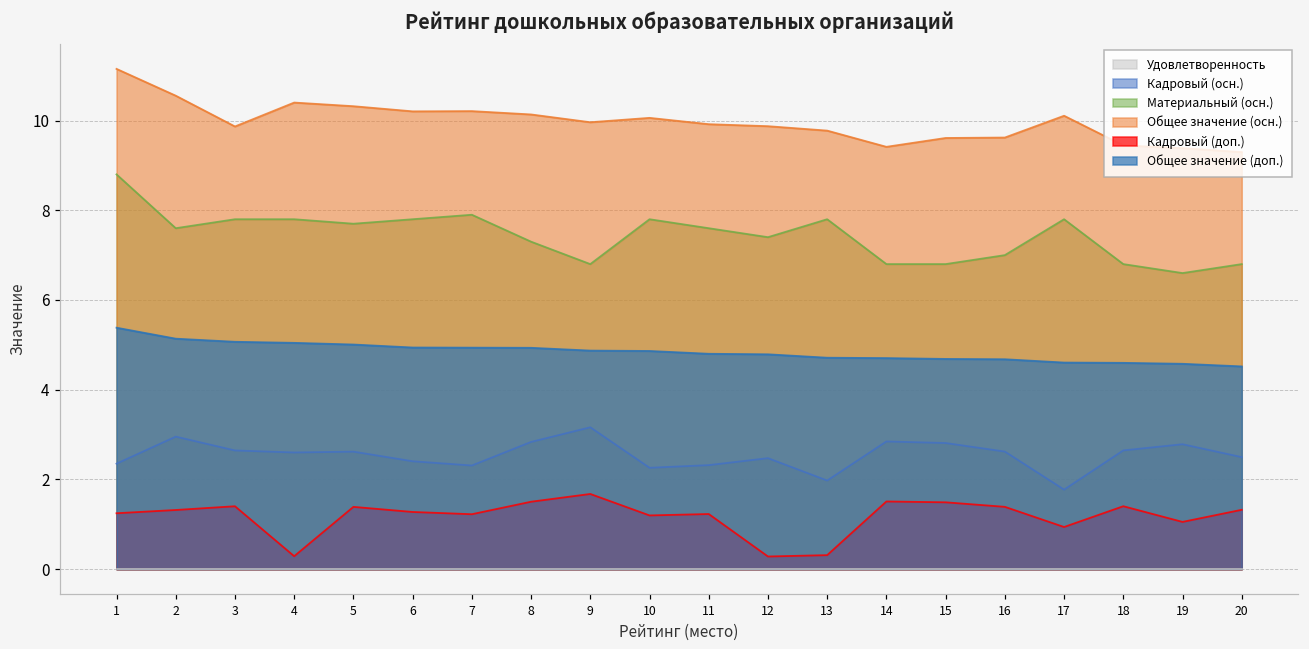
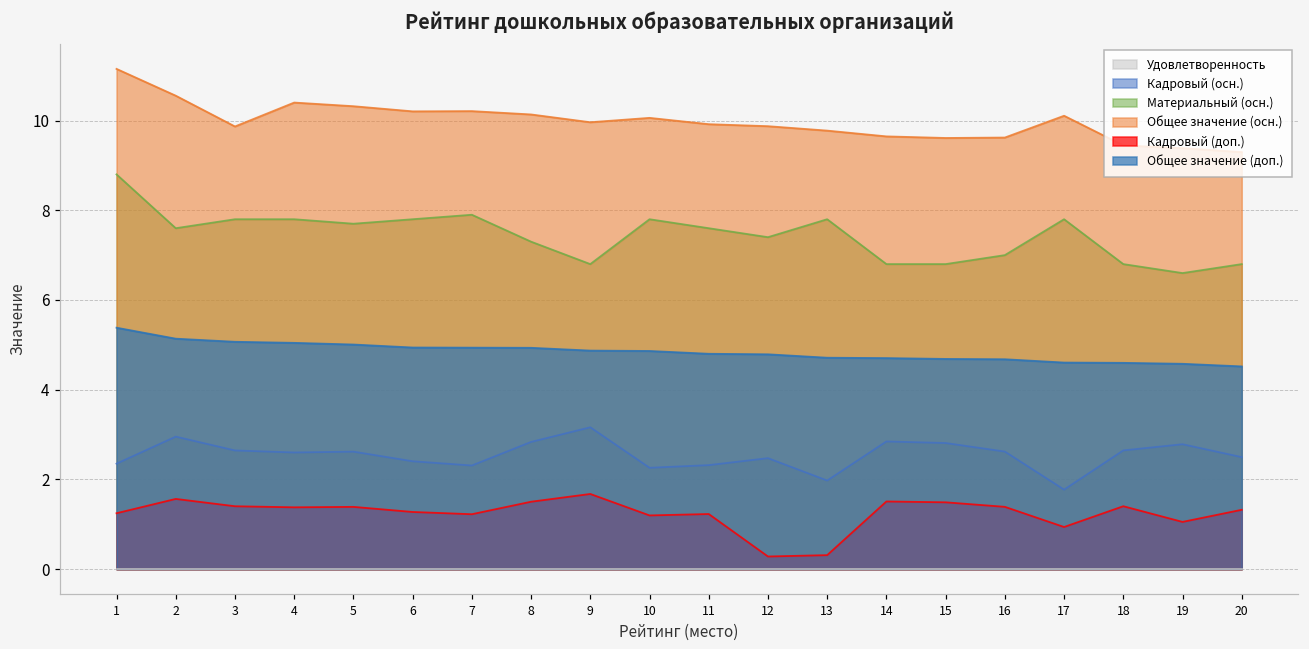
Кадровый (доп.), 2: 1.3 -> 1.6
Кадровый (доп.), 4: 0.3 -> 1.4
Общее значение (осн.), 14: 9.4 -> 9.6
